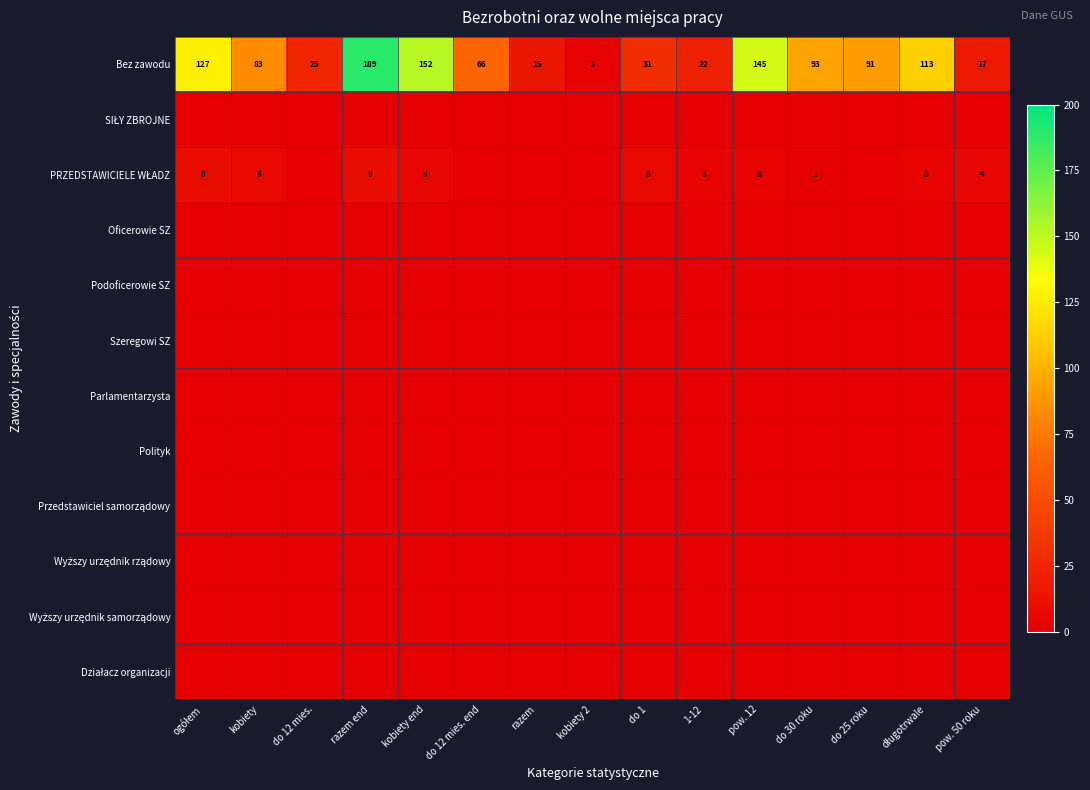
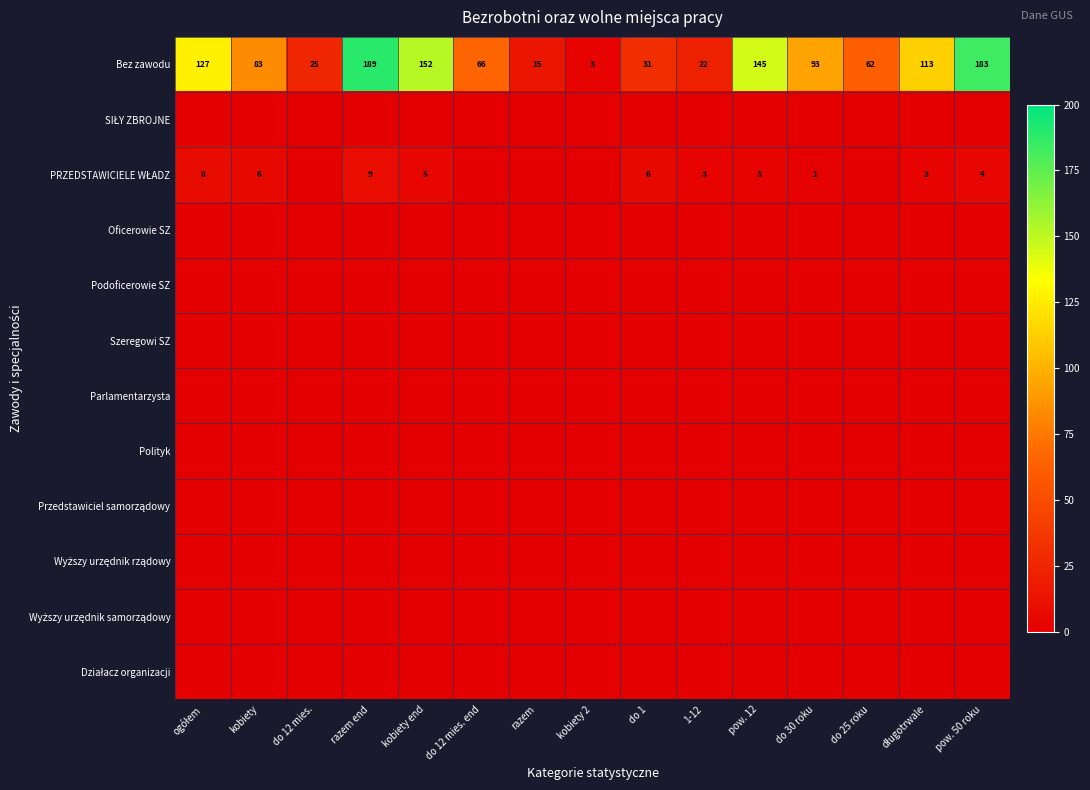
Bez zawodu, do 25 roku: 91 -> 62
Bez zawodu, pow. 50 roku: 17 -> 183
